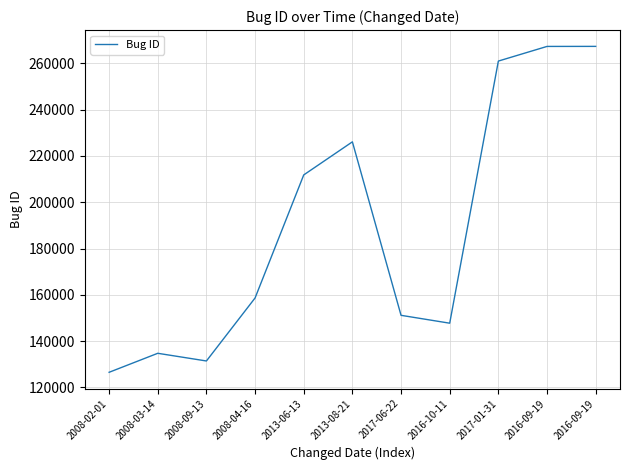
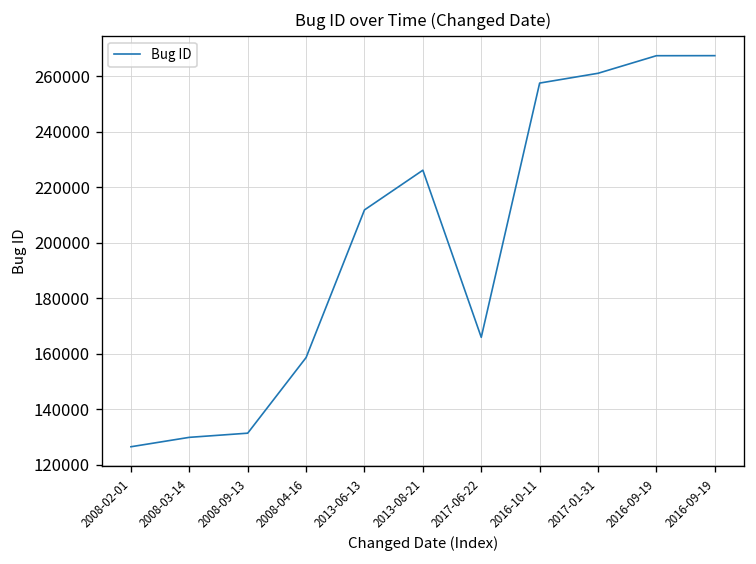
2008-03-14: 135000 -> 130000
2017-06-22: 151000 -> 166000
2016-10-11: 148000 -> 257000
